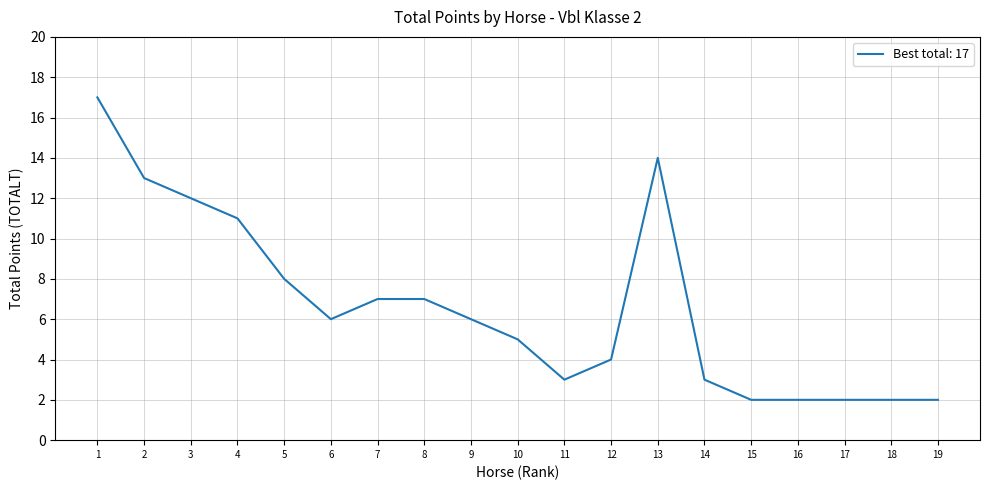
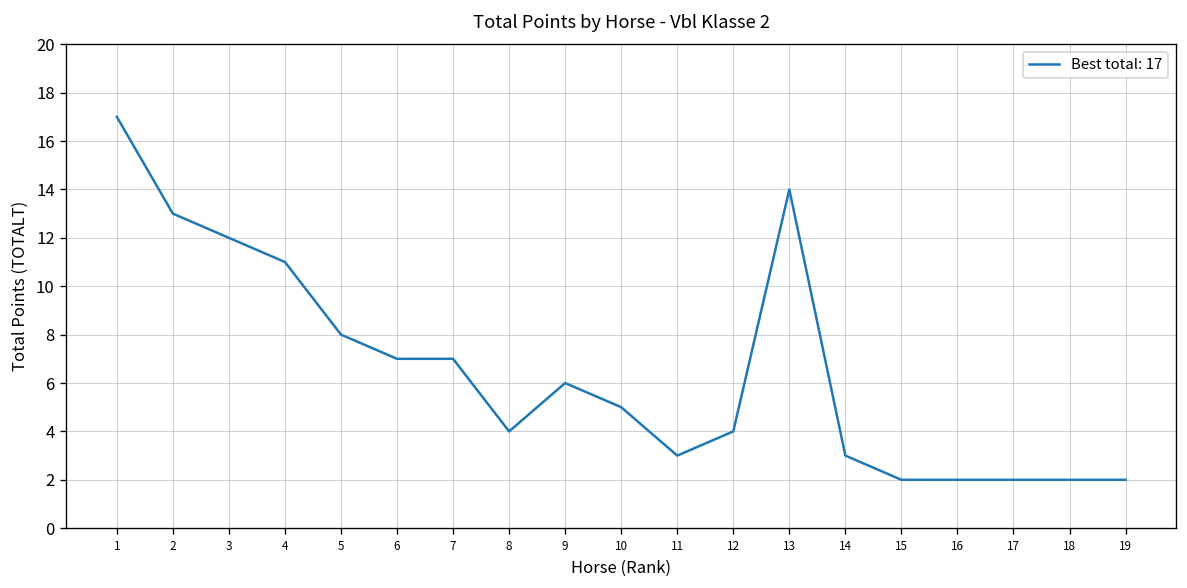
6: 6 -> 7
8: 7 -> 4
